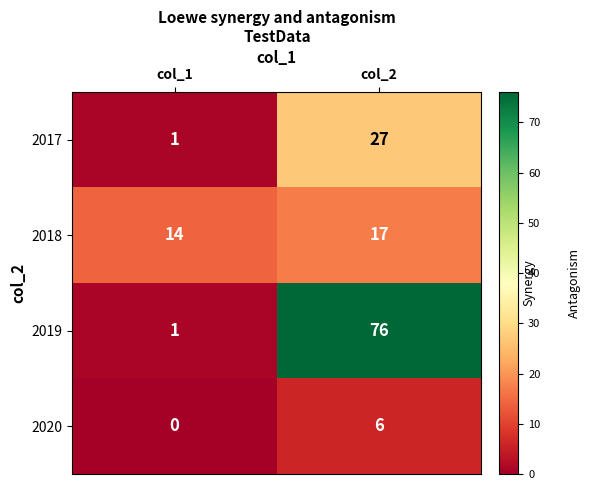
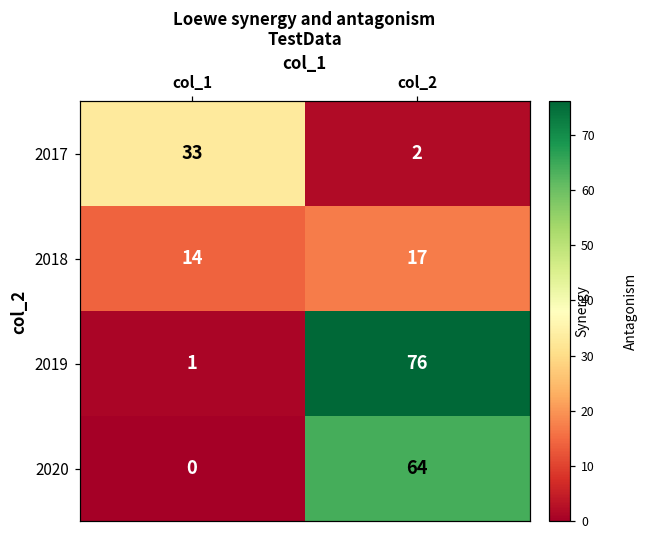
2017, col_1: 1 -> 33
2017, col_2: 27 -> 2
2020, col_2: 6 -> 64
